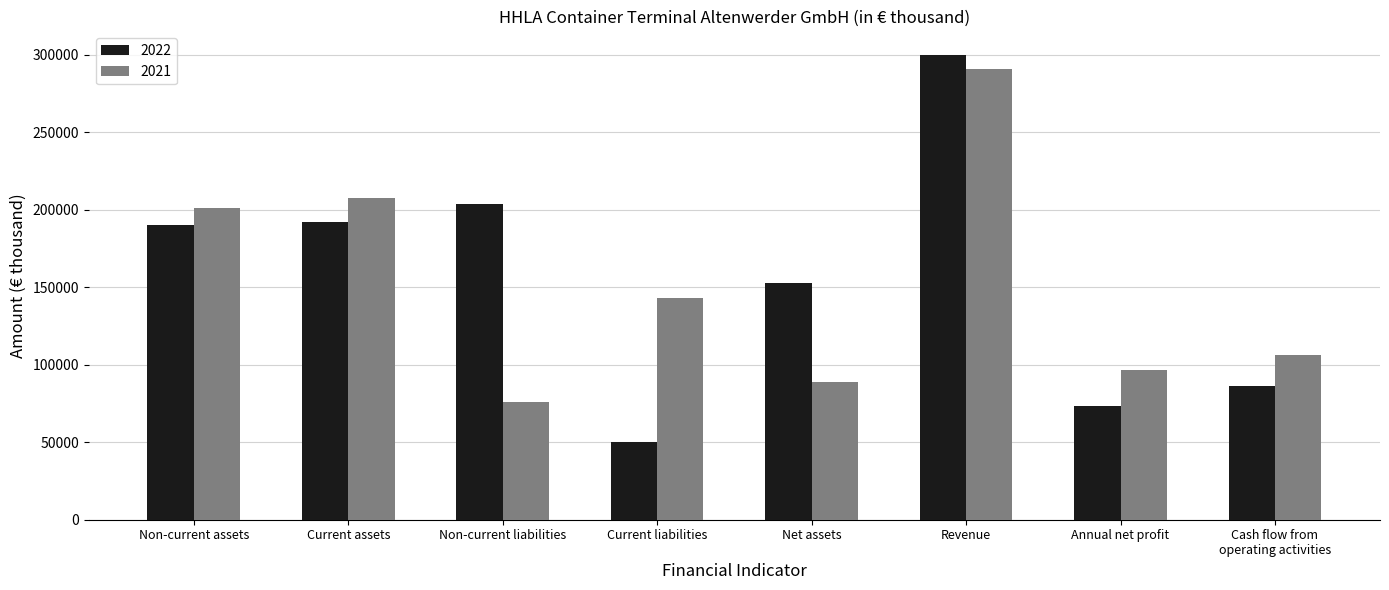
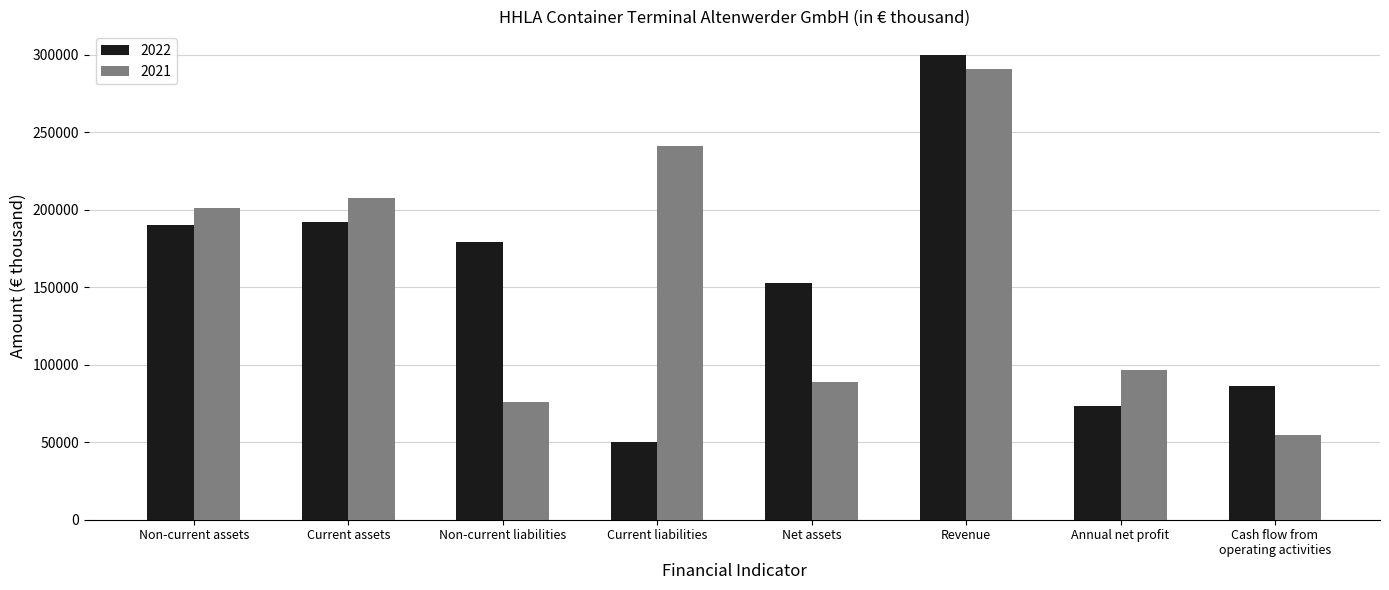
2022, Non-current liabilities: 204000 -> 179000
2021, Current liabilities: 143000 -> 241000
2021, Cash flow from operating activities: 106000 -> 55000
